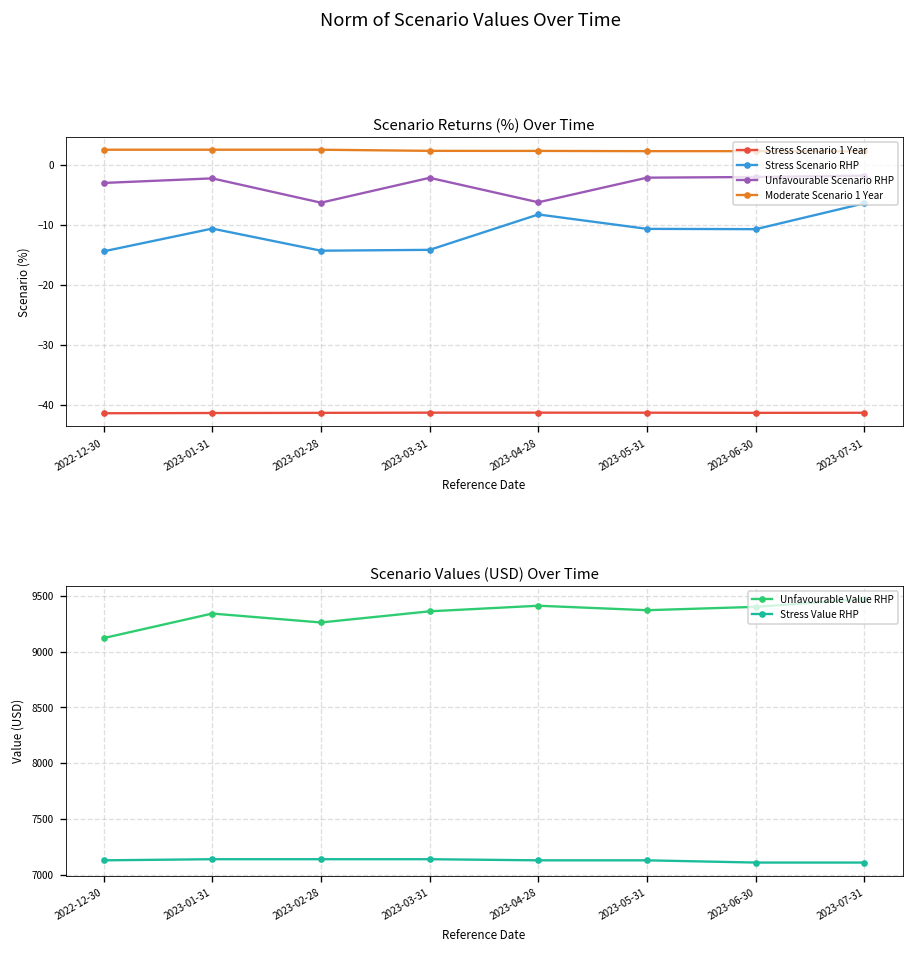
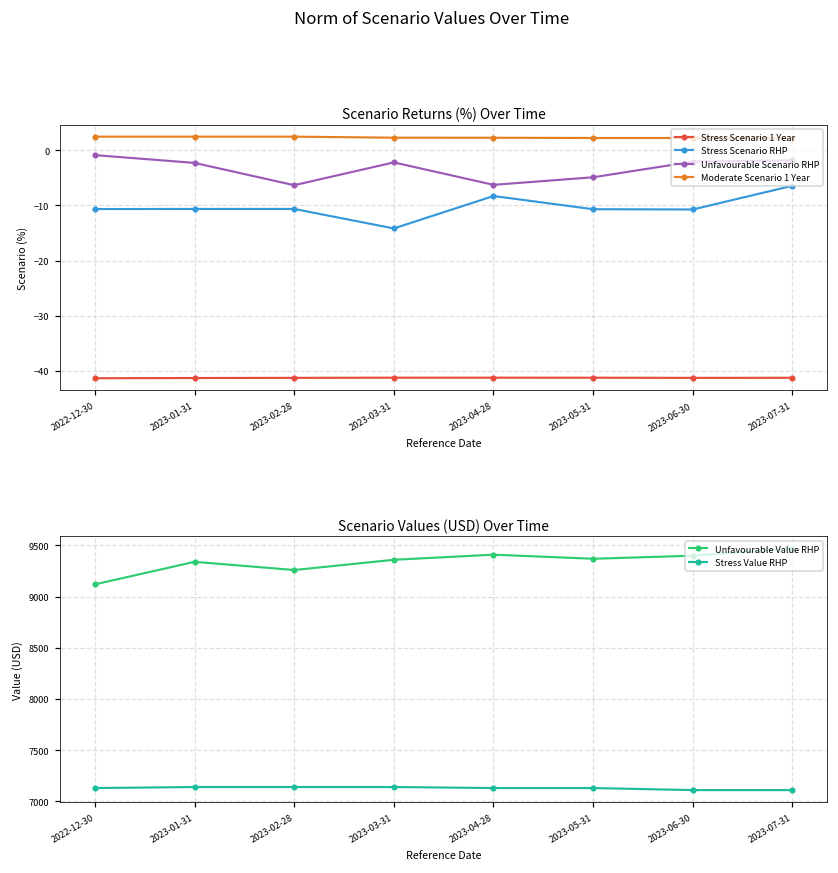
Scenario Returns (%) Over Time, Stress Scenario RHP, 2022-12-30: -14 -> -11
Scenario Returns (%) Over Time, Unfavourable Scenario RHP, 2022-12-30: -3 -> -1
Scenario Returns (%) Over Time, Stress Scenario RHP, 2023-02-28: -14 -> -11
Scenario Returns (%) Over Time, Unfavourable Scenario RHP, 2023-05-31: -2 -> -5
